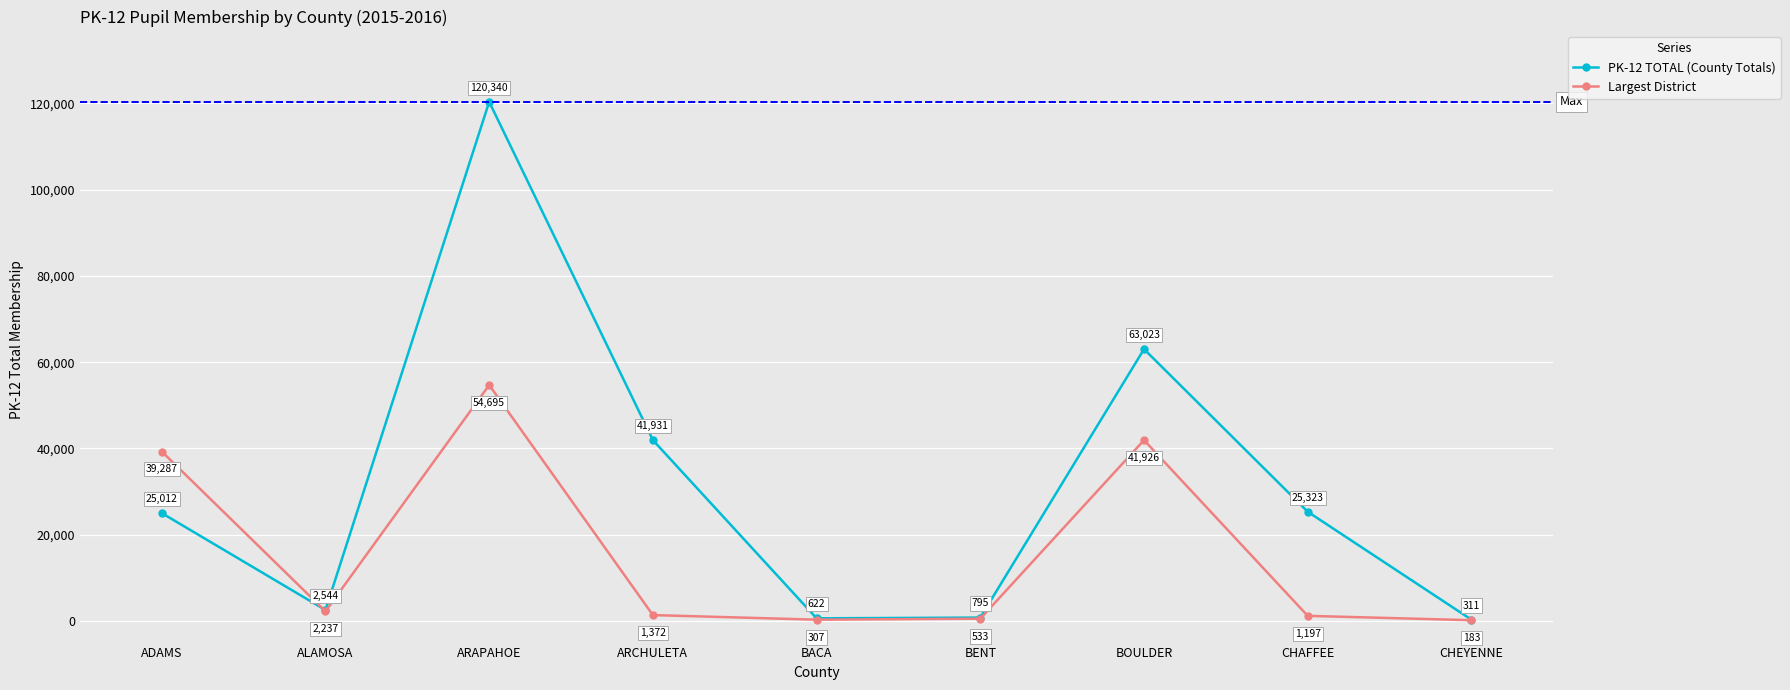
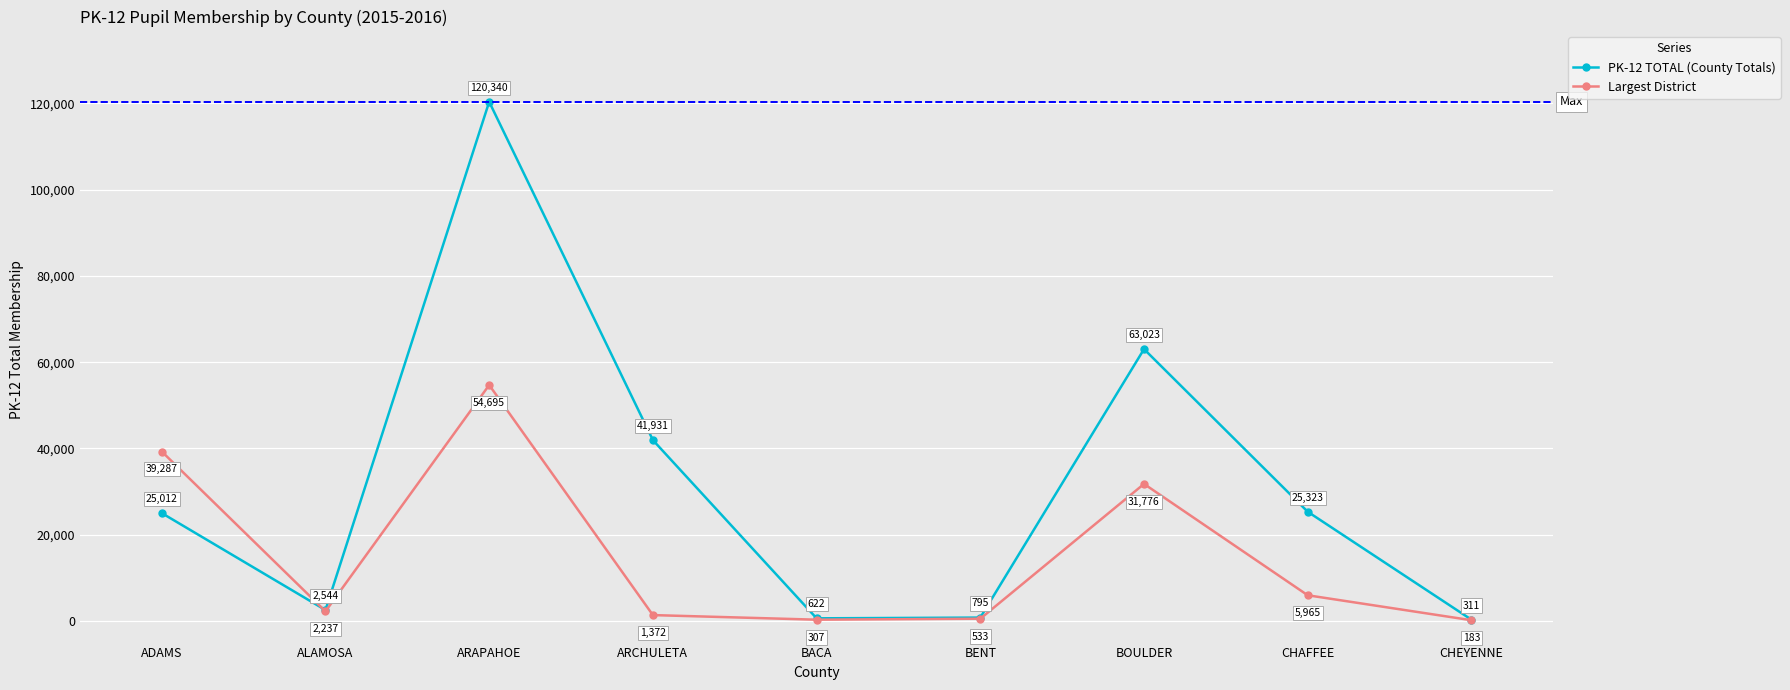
Largest District, BOULDER: 41,926 -> 31,776
Largest District, CHAFFEE: 1,197 -> 5,965
